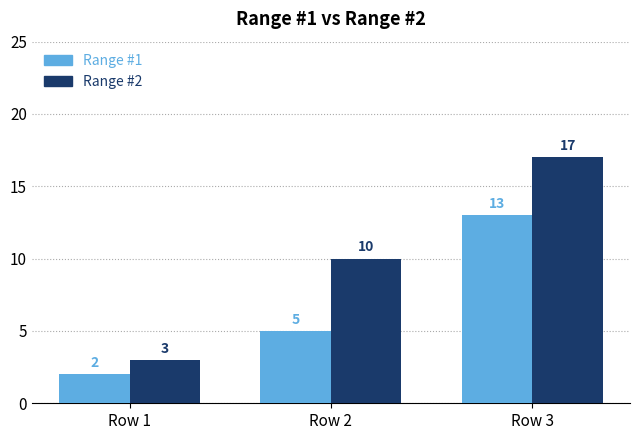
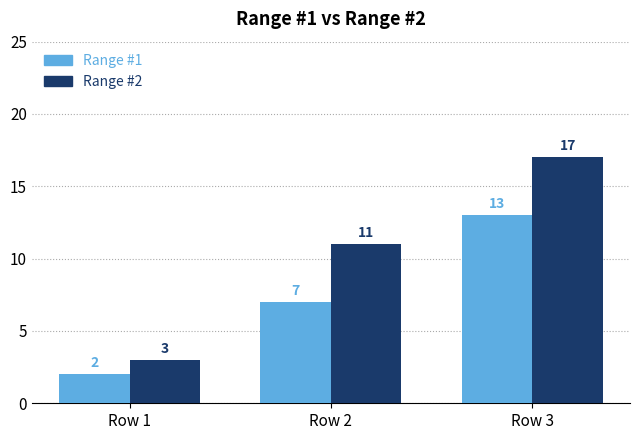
Range #1, Row 2: 5 -> 7
Range #2, Row 2: 10 -> 11
